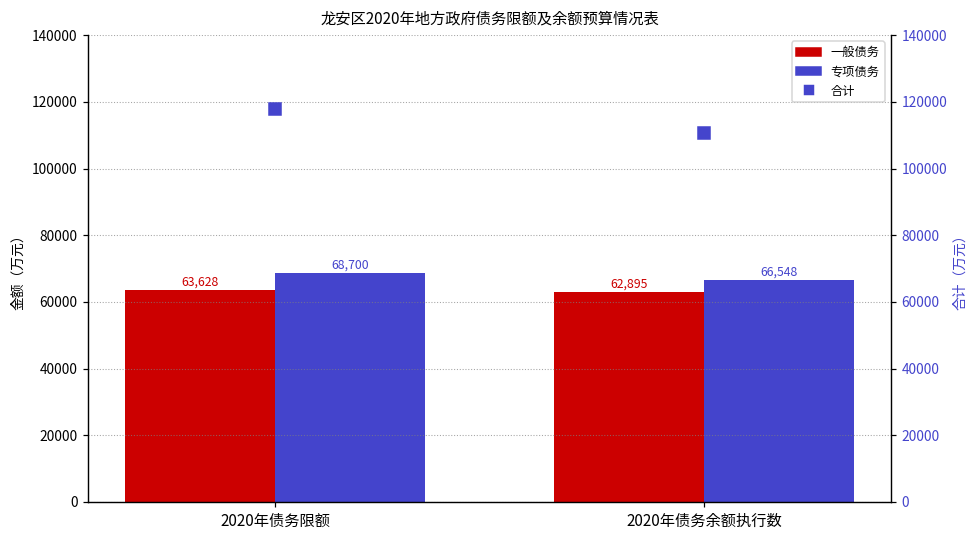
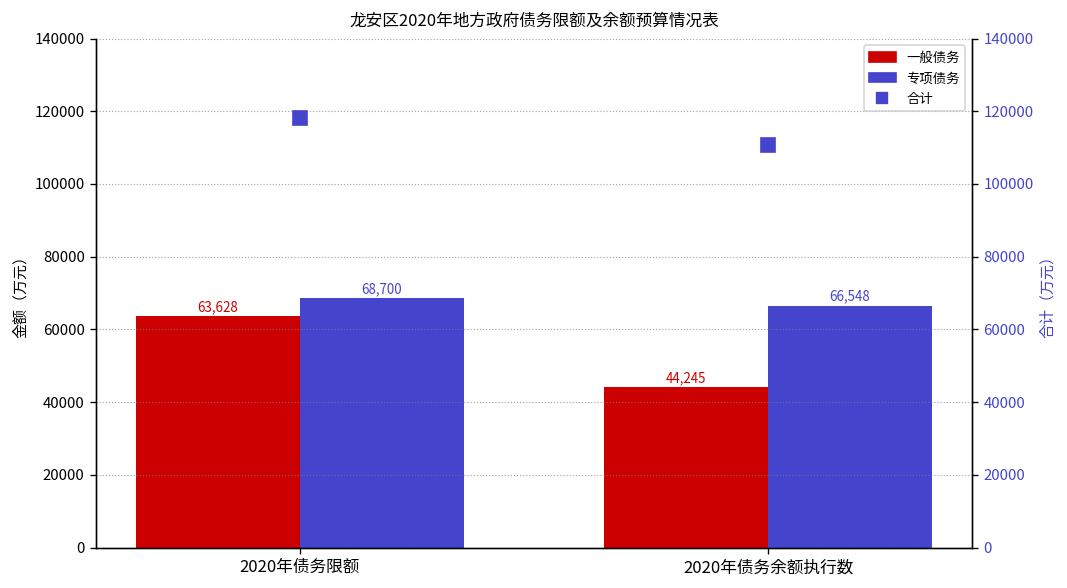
一般债务, 2020年债务余额执行数: 62,895 -> 44,245
